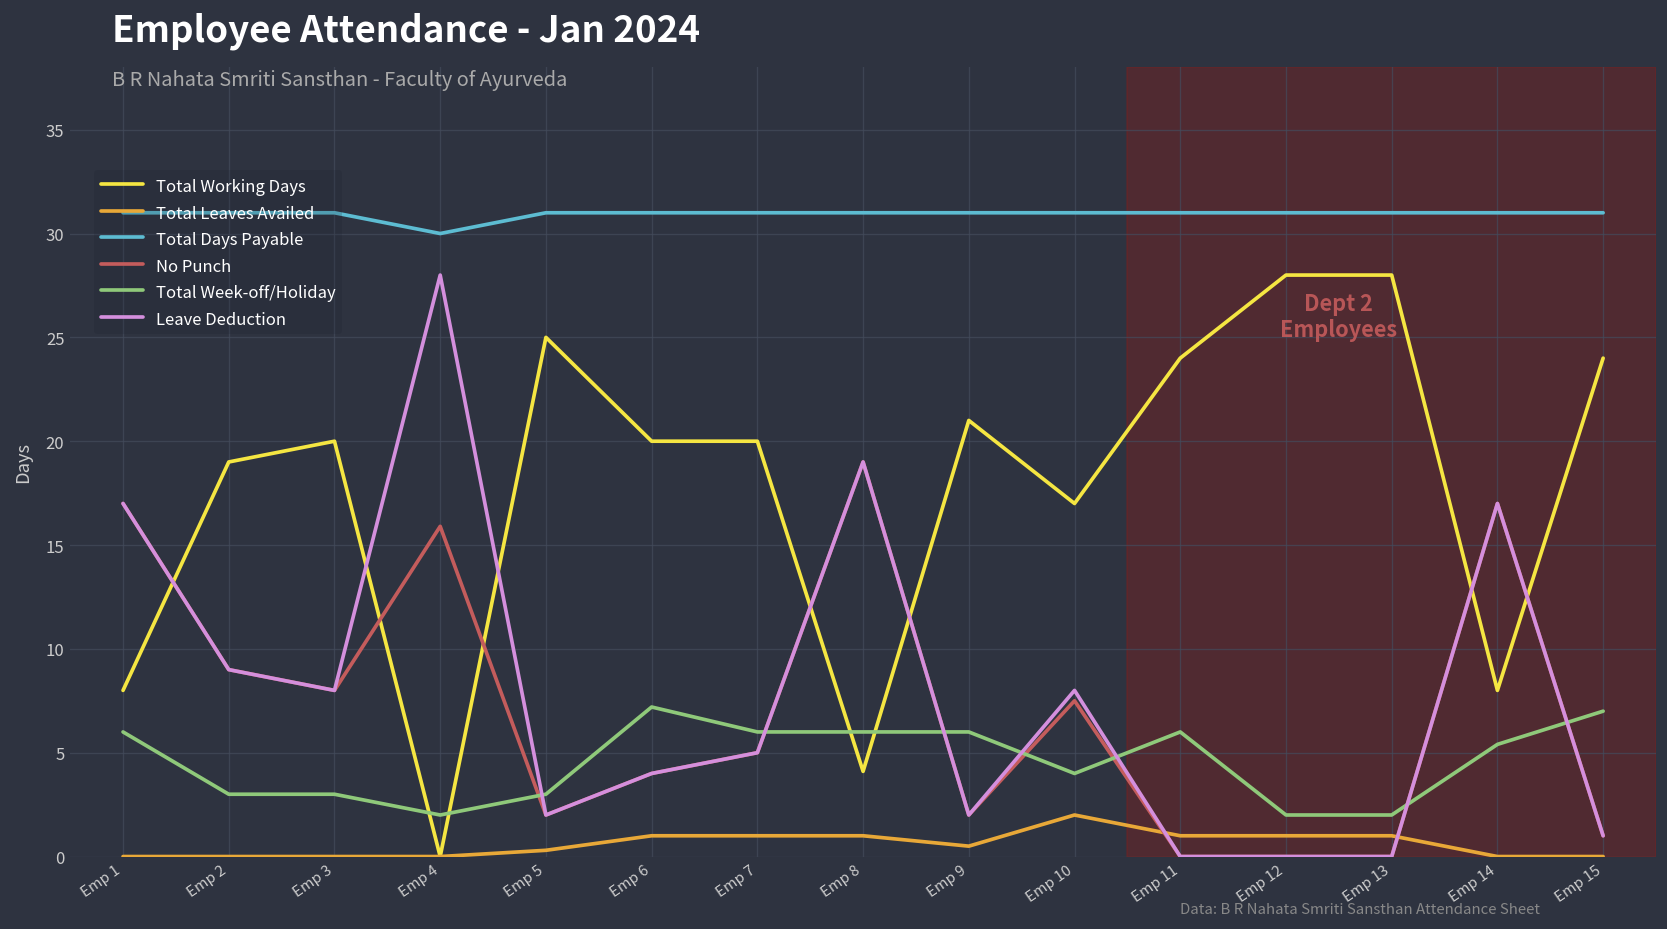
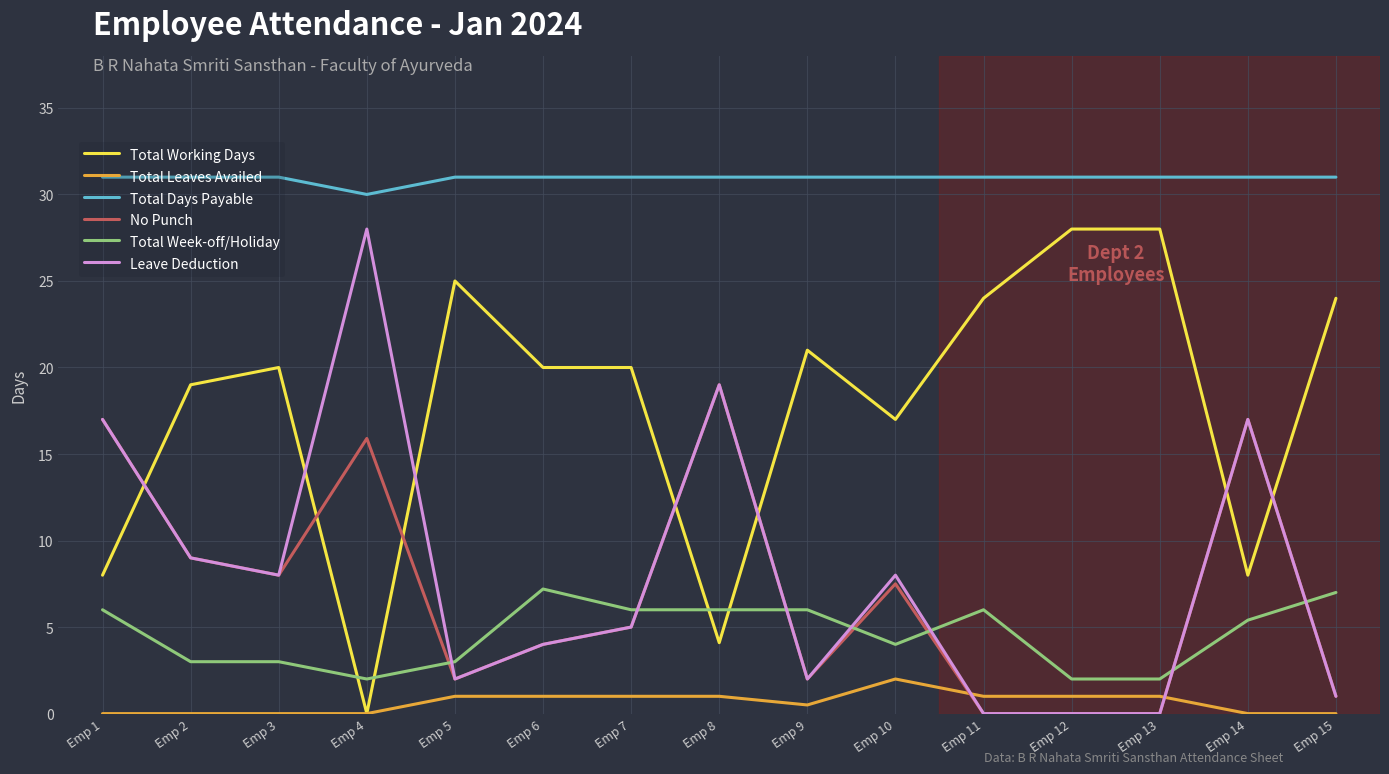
Total Leaves Availed, Emp 5: 0.3 -> 1.0
